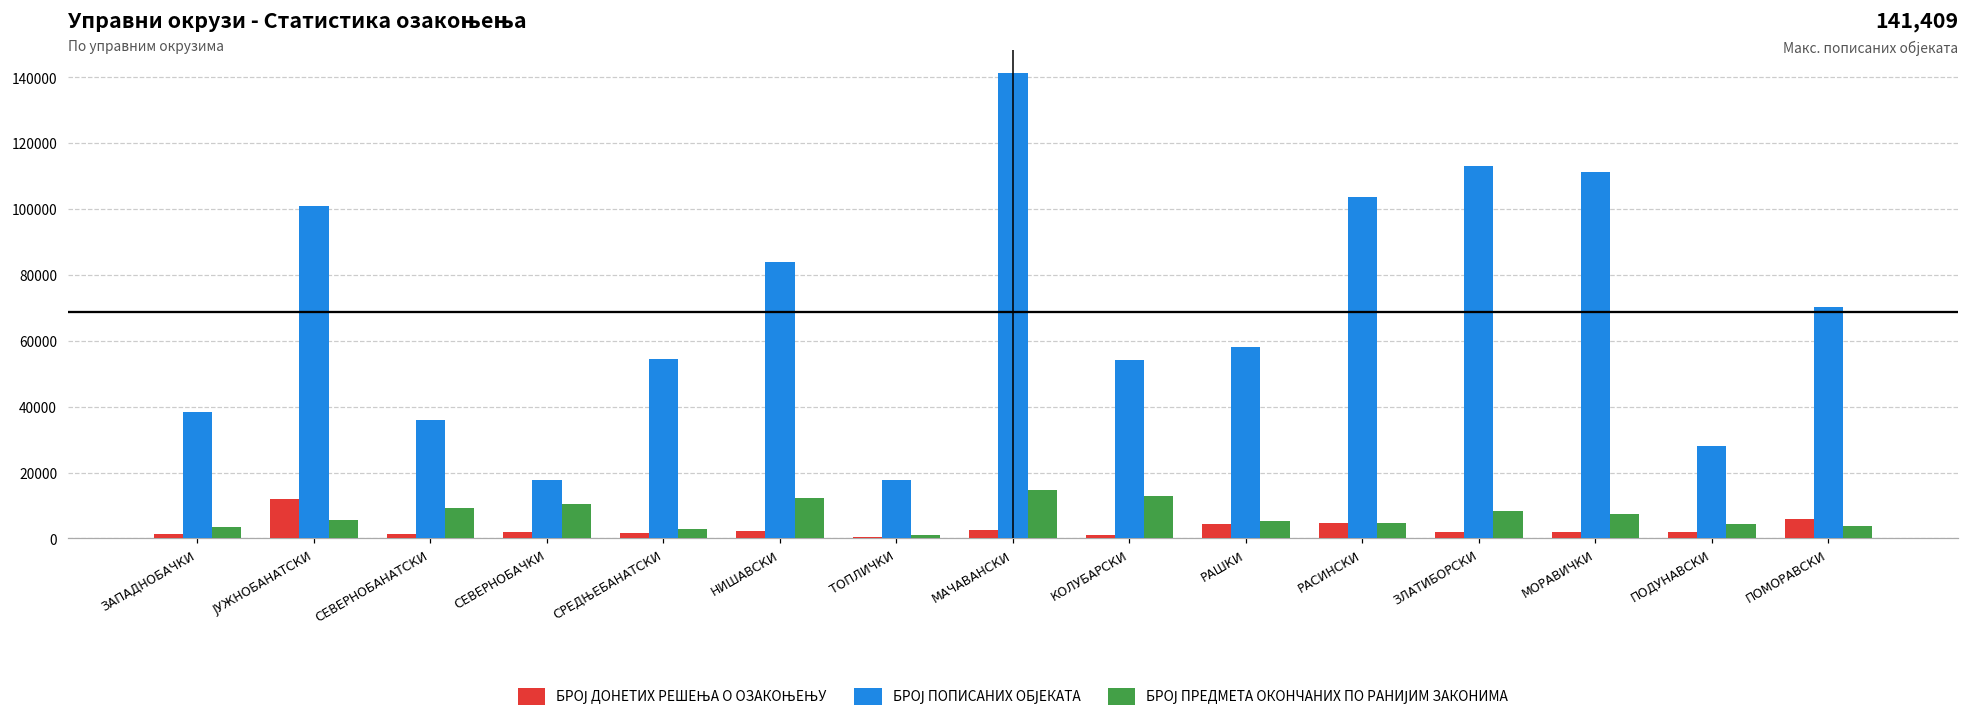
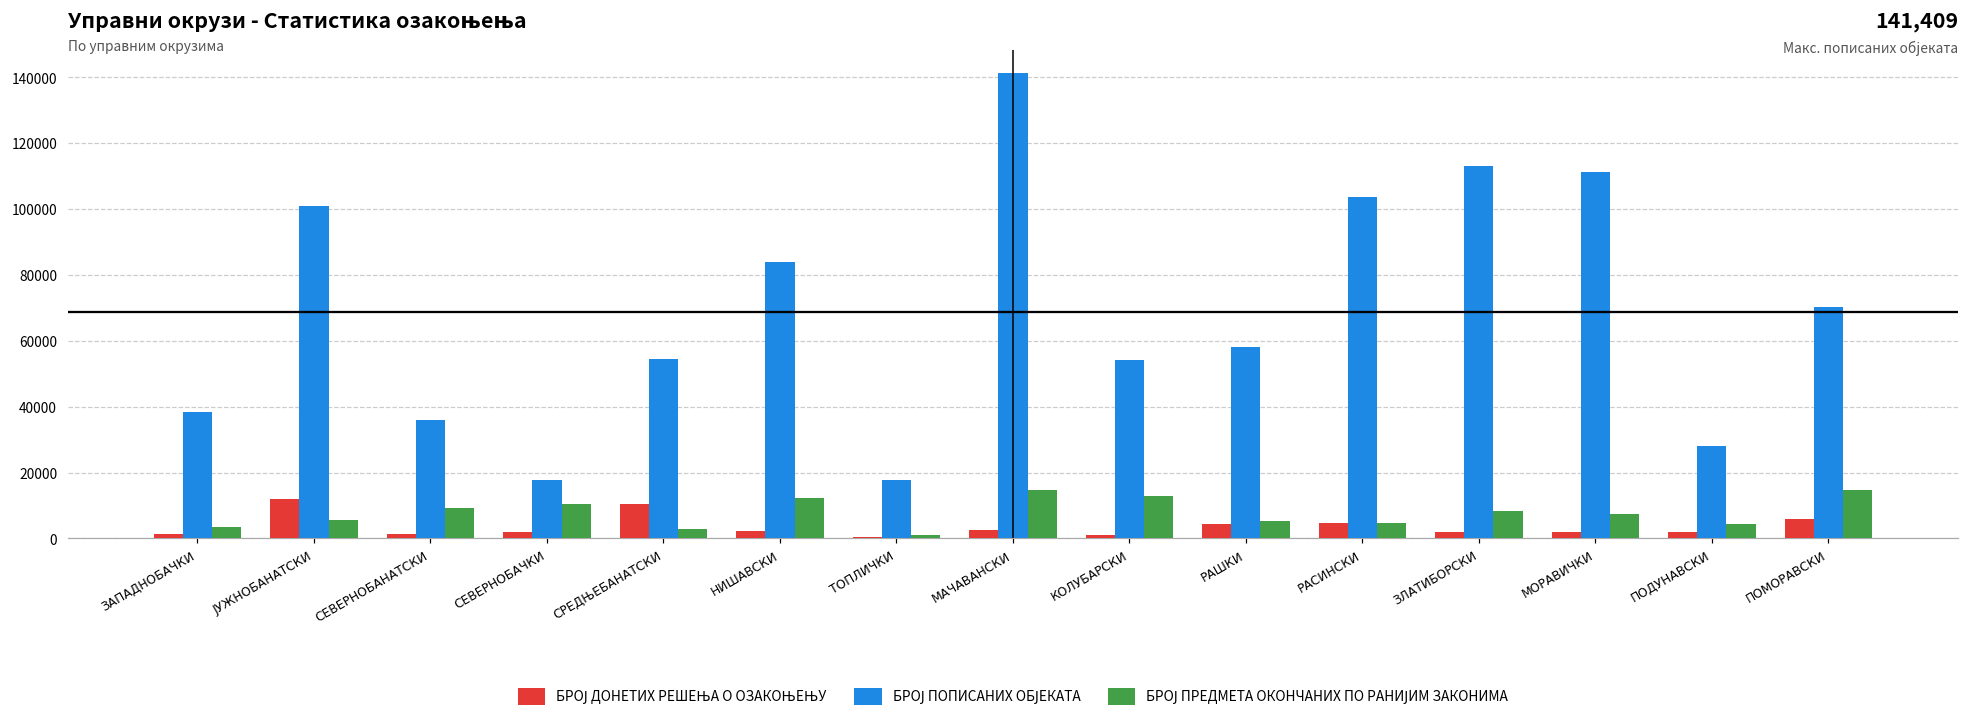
БРОЈ ДОНЕТИХ РЕШЕЊА О ОЗАКОЊЕЊУ, СРЕДЊЕБАНАТСКИ: 2000 -> 10000
БРОЈ ПРЕДМЕТА ОКОНЧАНИХ ПО РАНИЈИМ ЗАКОНИМА, ПОМОРАВСКИ: 4000 -> 15000
